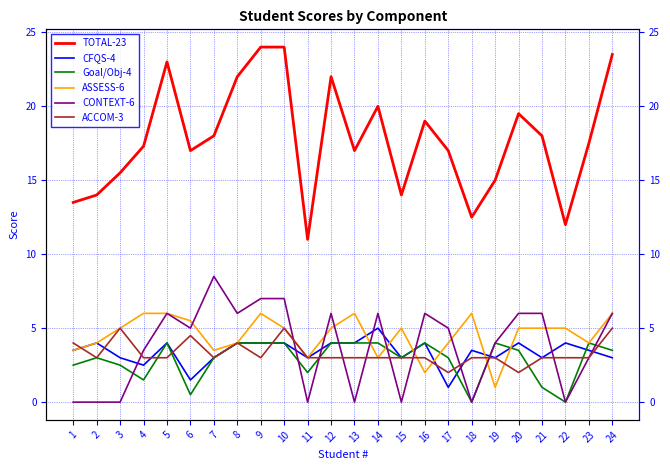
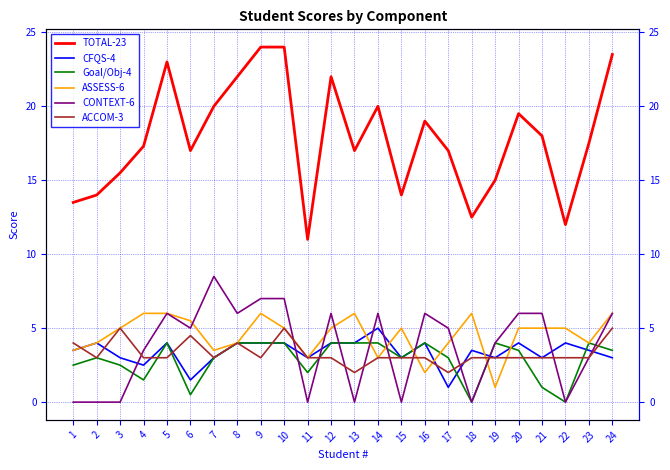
TOTAL-23, 7: 18 -> 20
ACCOM-3, 13: 3 -> 2
ACCOM-3, 20: 2 -> 3
